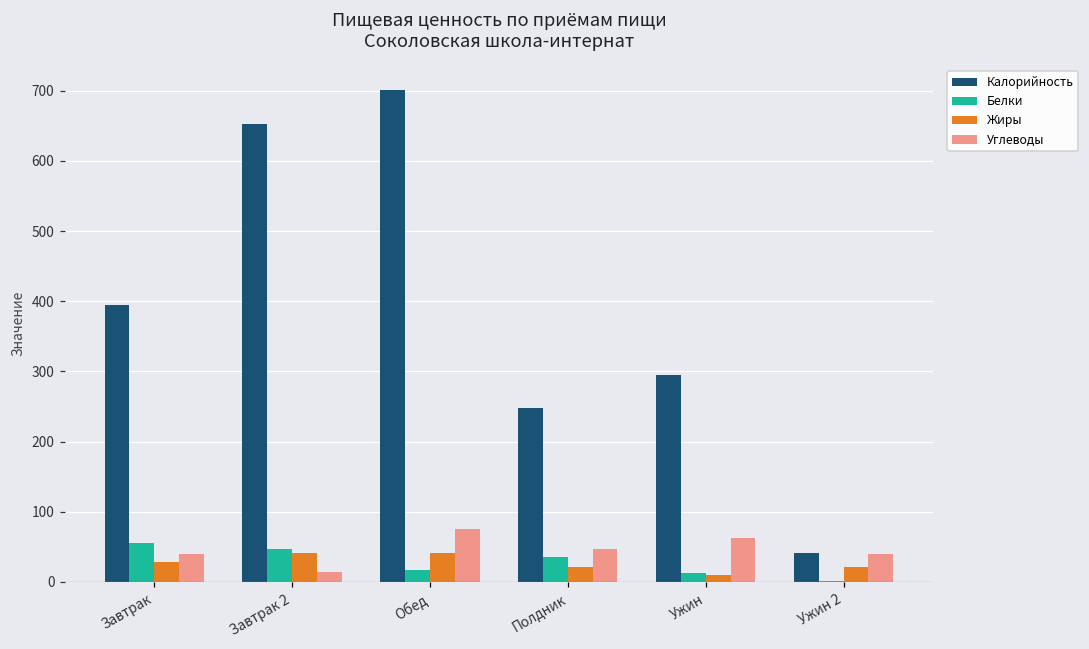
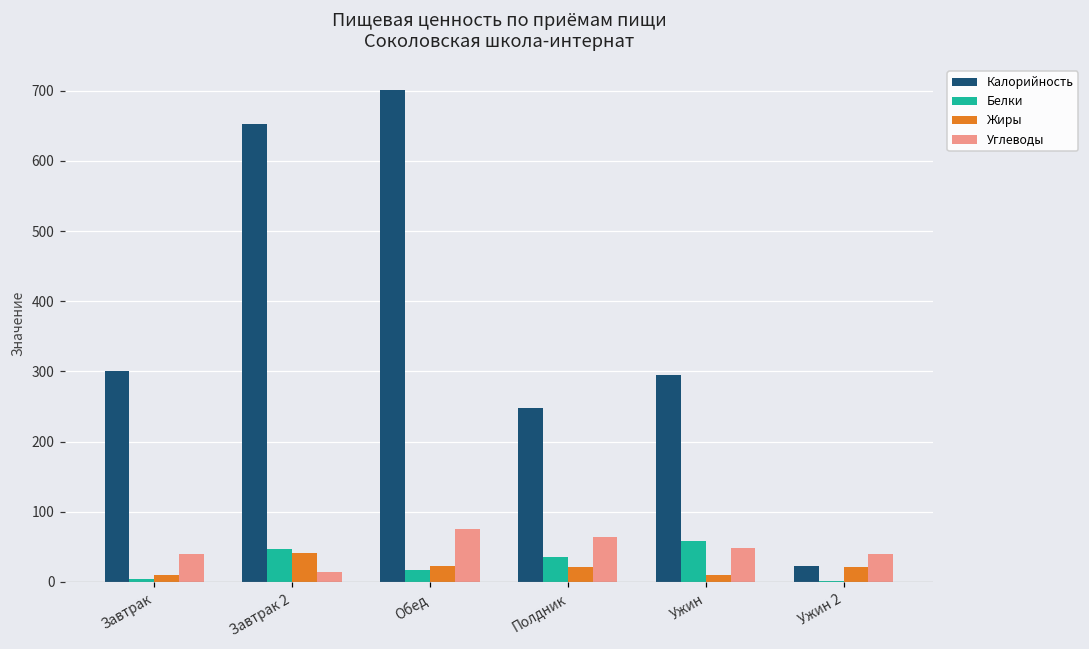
Калорийность, Завтрак: 390 -> 300
Белки, Завтрак: 60 -> 0
Жиры, Завтрак: 30 -> 10
Жиры, Обед: 40 -> 20
Углеводы, Полдник: 50 -> 60
Белки, Ужин: 10 -> 60
Углеводы, Ужин: 60 -> 50
Калорийность, Ужин 2: 40 -> 20
